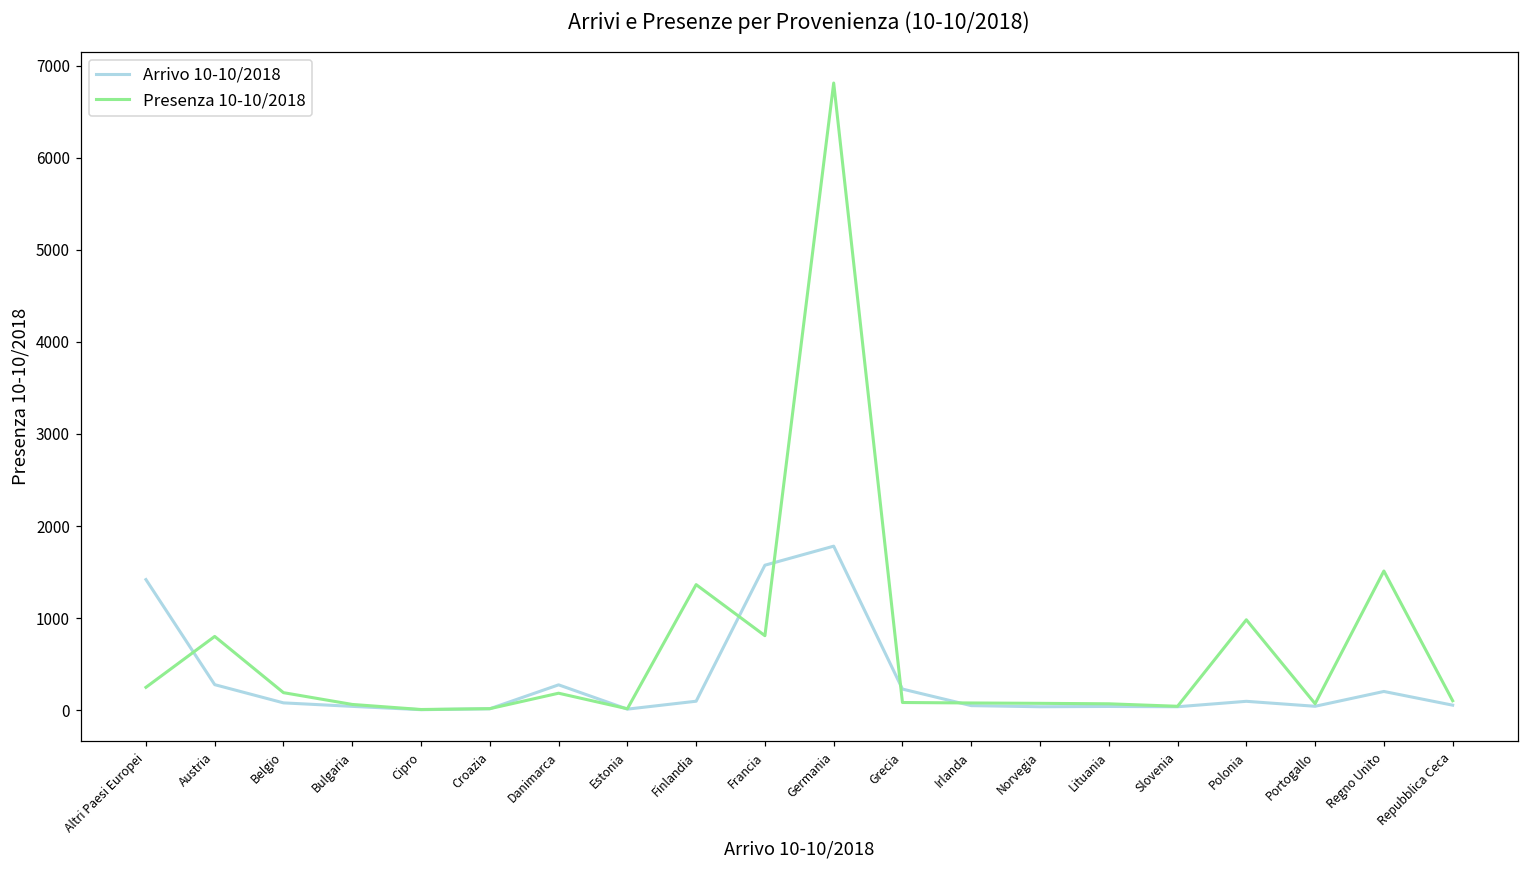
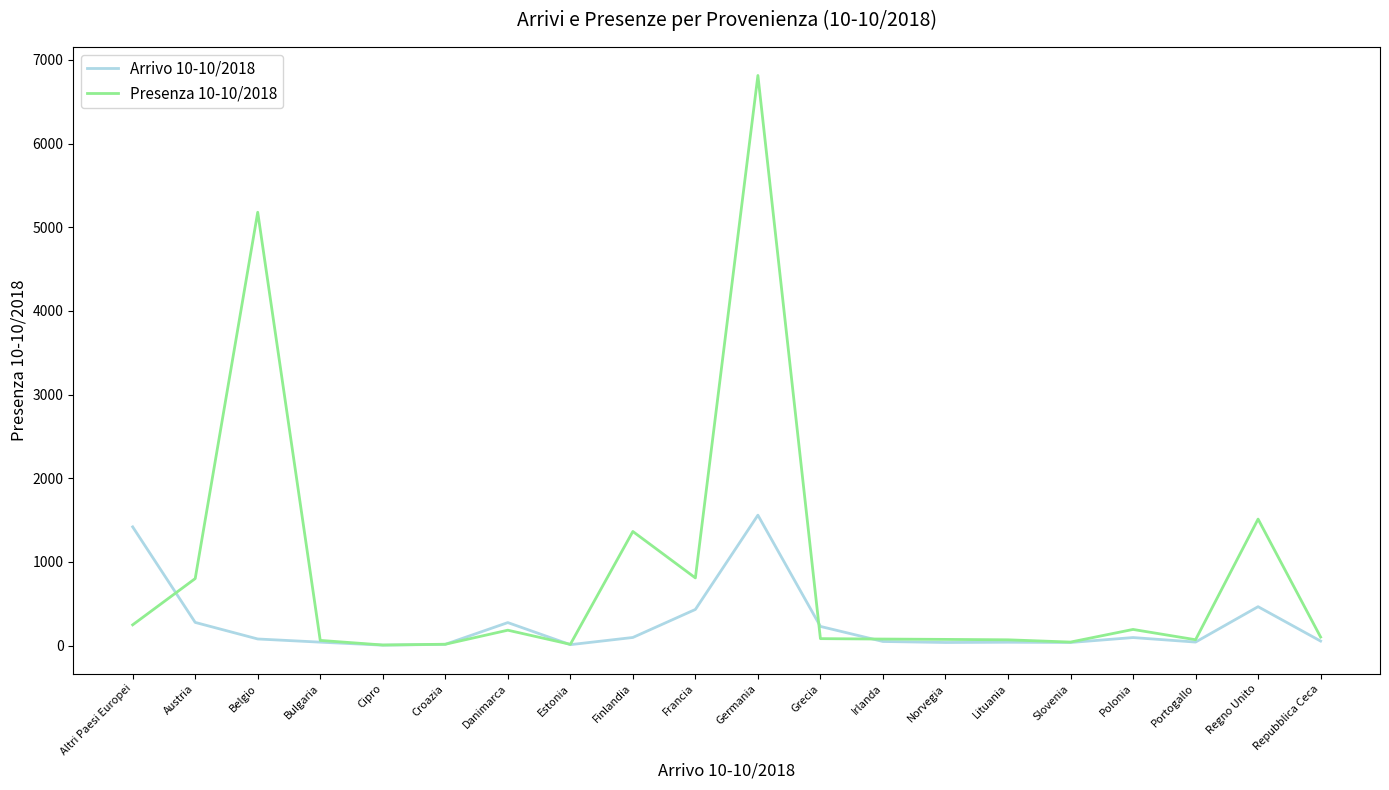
Presenza 10-10/2018, Belgio: 200 -> 5200
Arrivo 10-10/2018, Francia: 1600 -> 400
Arrivo 10-10/2018, Germania: 1800 -> 1600
Presenza 10-10/2018, Polonia: 1000 -> 200
Arrivo 10-10/2018, Regno Unito: 200 -> 500
